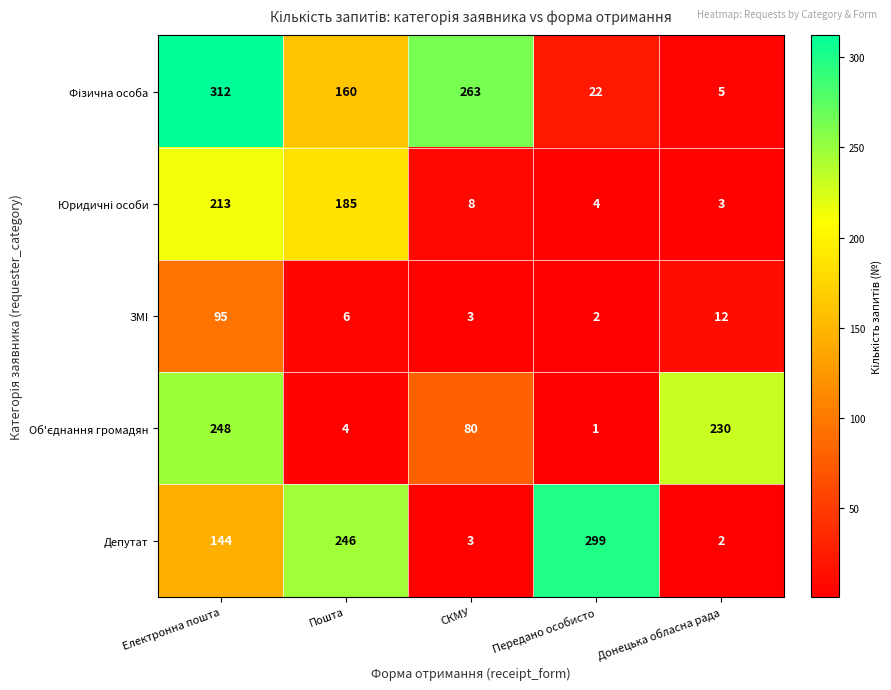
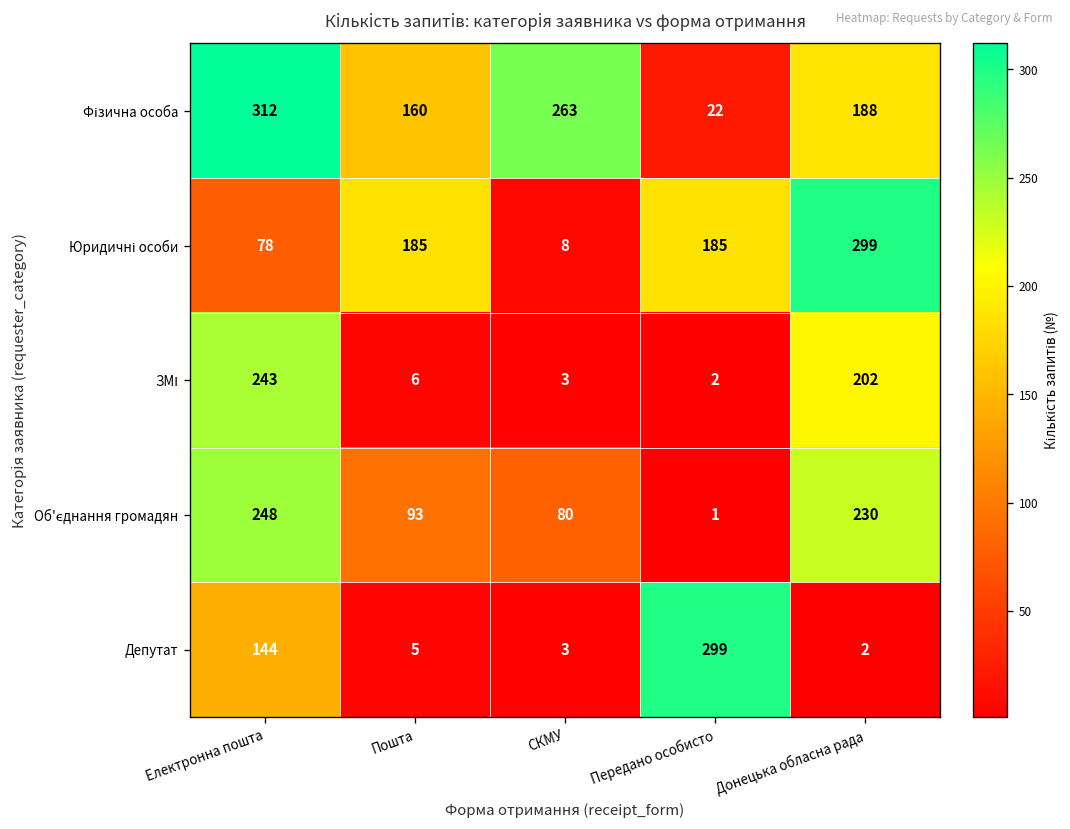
Фізична особа, Донецька обласна рада: 5 -> 188
Юридичні особи, Електронна пошта: 213 -> 78
Юридичні особи, Передано особисто: 4 -> 185
Юридичні особи, Донецька обласна рада: 3 -> 299
ЗМІ, Електронна пошта: 95 -> 243
ЗМІ, Донецька обласна рада: 12 -> 202
Об'єднання громадян, Пошта: 4 -> 93
Депутат, Пошта: 246 -> 5
